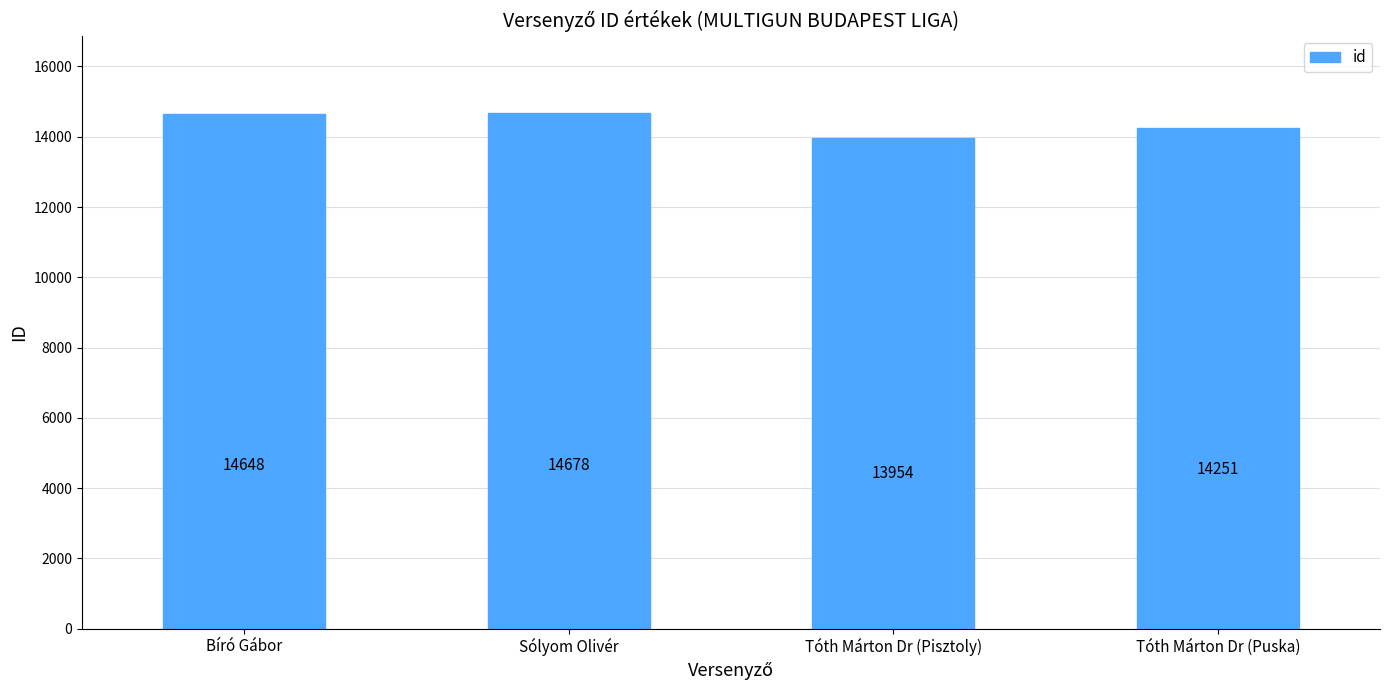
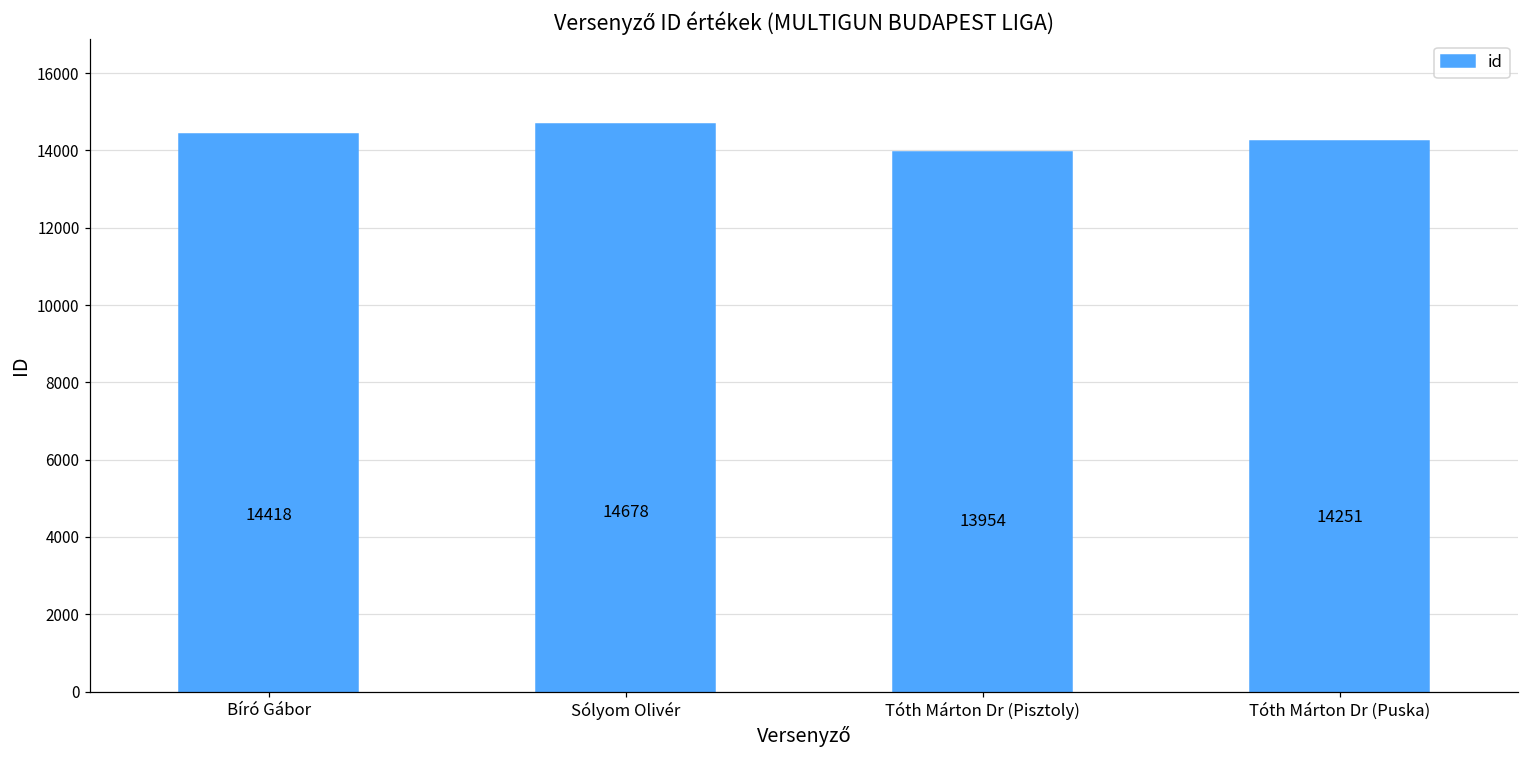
Bíró Gábor: 14648 -> 14418
